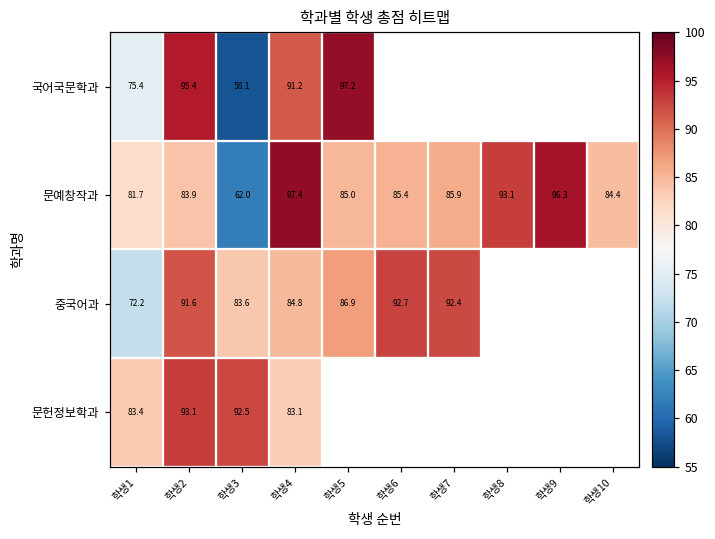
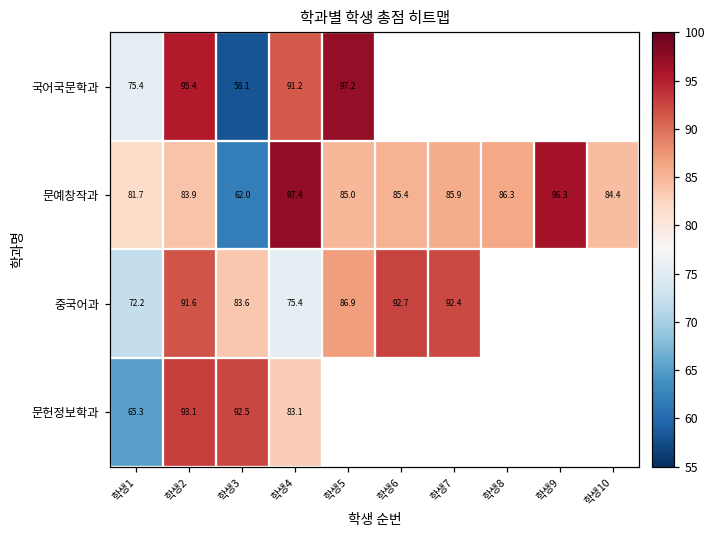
문예창작과, 학생8: 93.1 -> 86.3
중국어과, 학생4: 84.8 -> 75.4
문헌정보학과, 학생1: 83.4 -> 65.3
